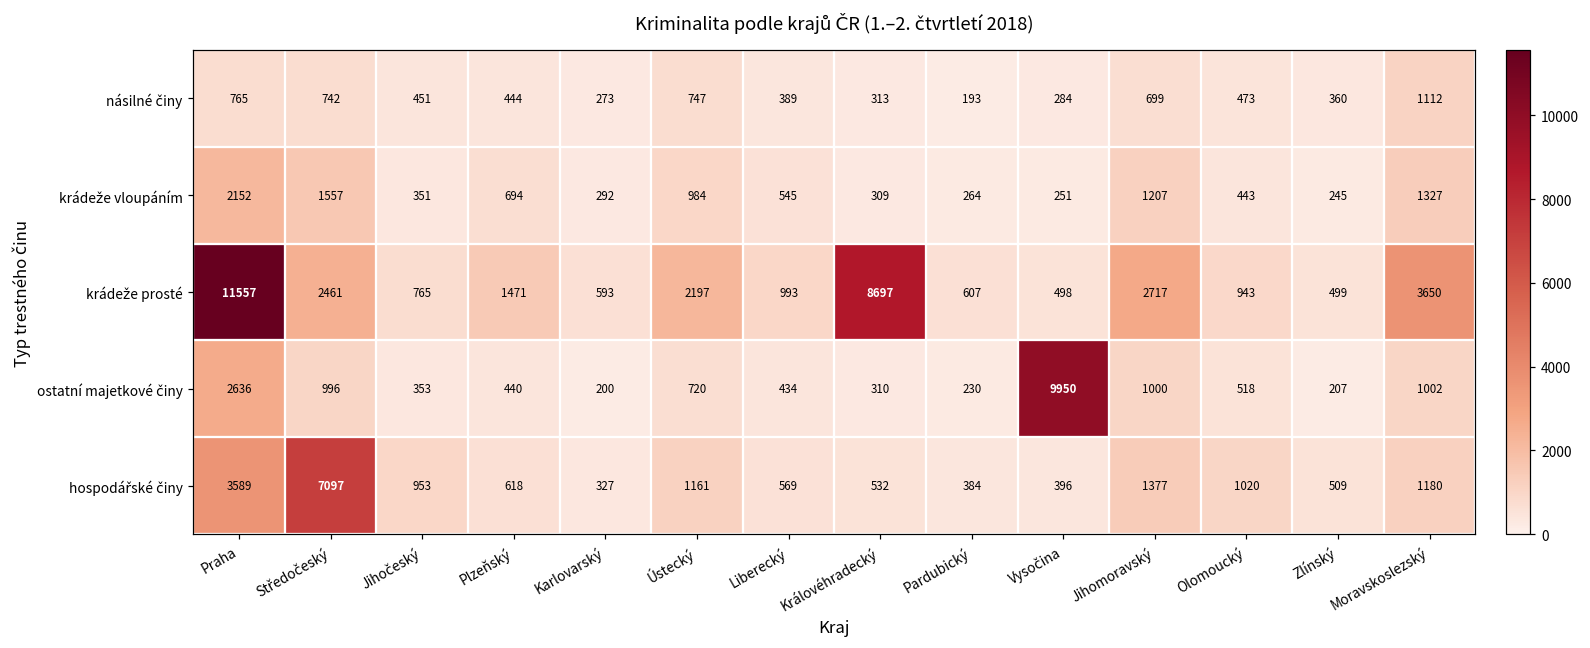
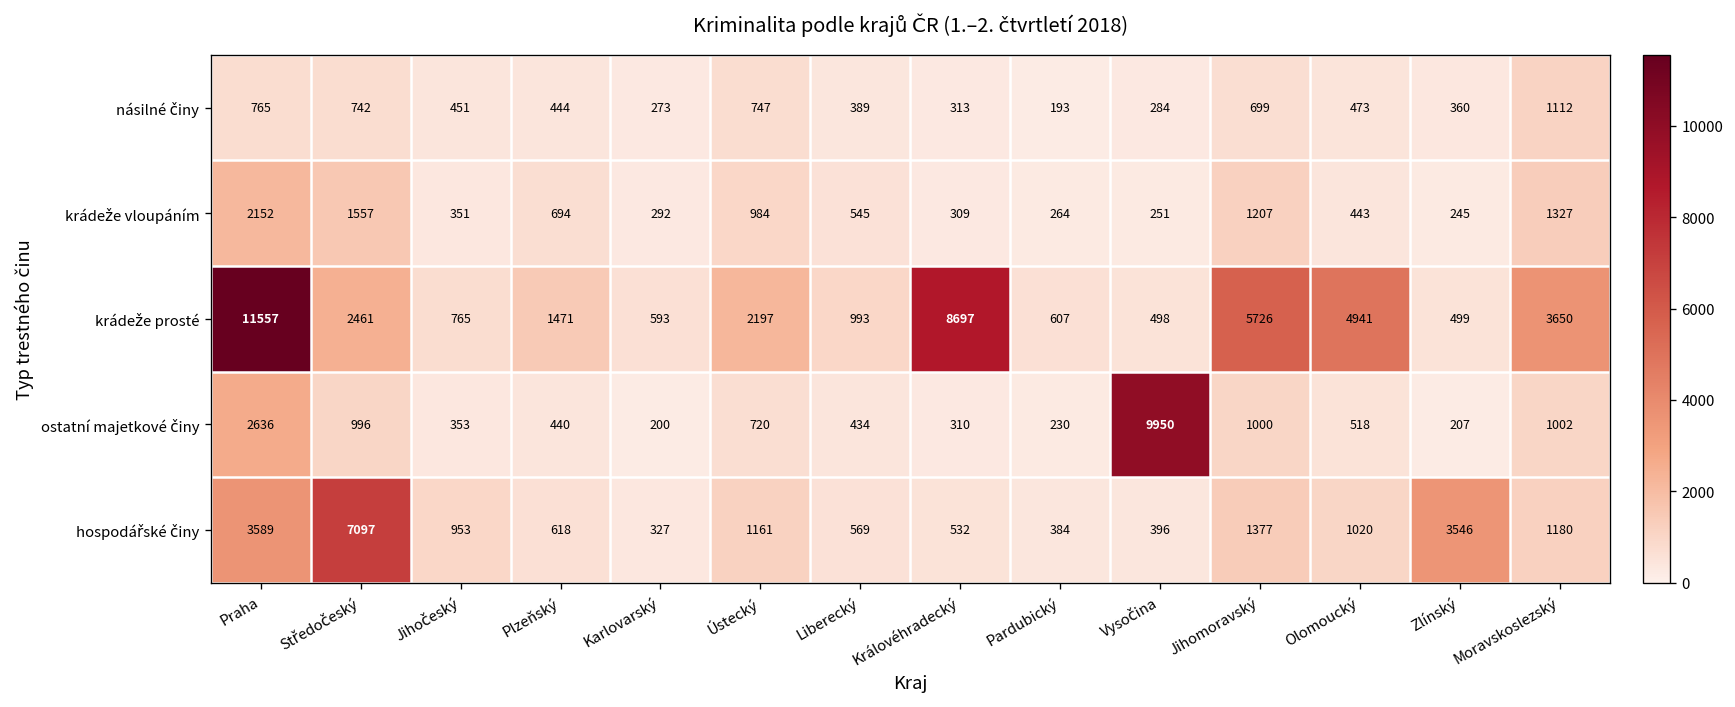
krádeže prosté, Jihomoravský: 2717 -> 5726
krádeže prosté, Olomoucký: 943 -> 4941
hospodářské činy, Zlínský: 509 -> 3546
